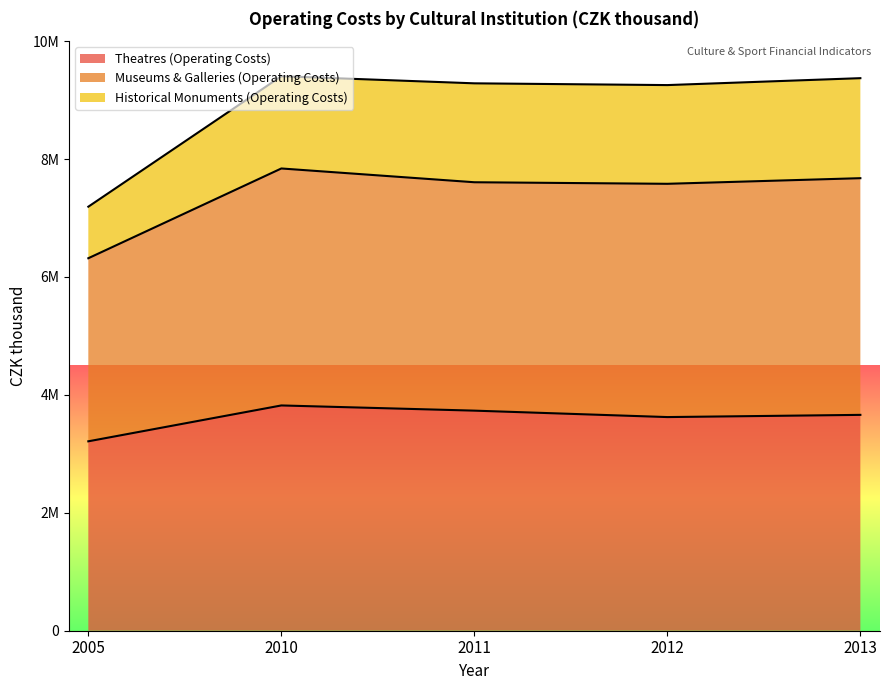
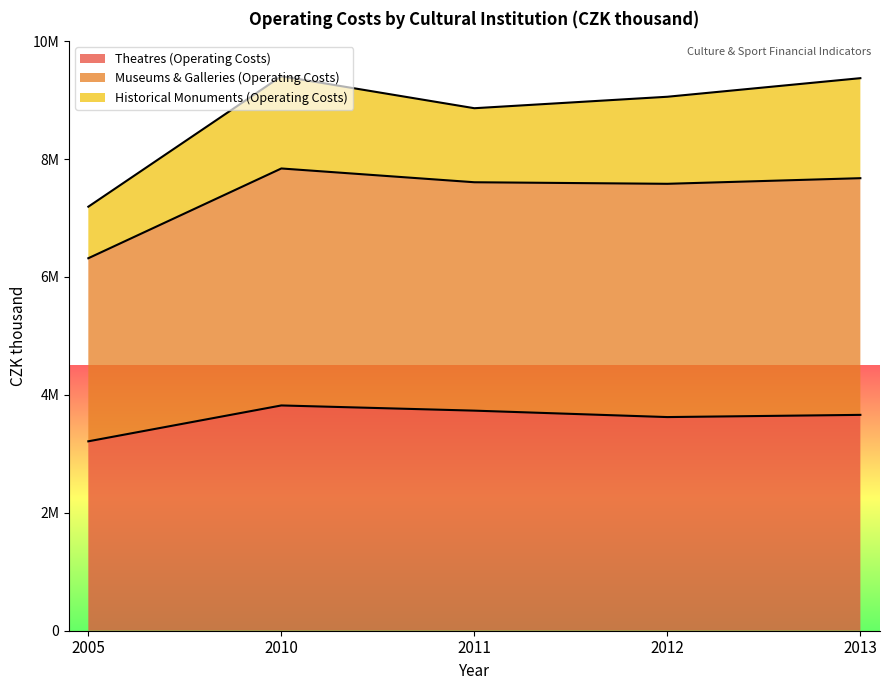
Historical Monuments (Operating Costs), 2011: 1700000 -> 1300000
Historical Monuments (Operating Costs), 2012: 1700000 -> 1500000
